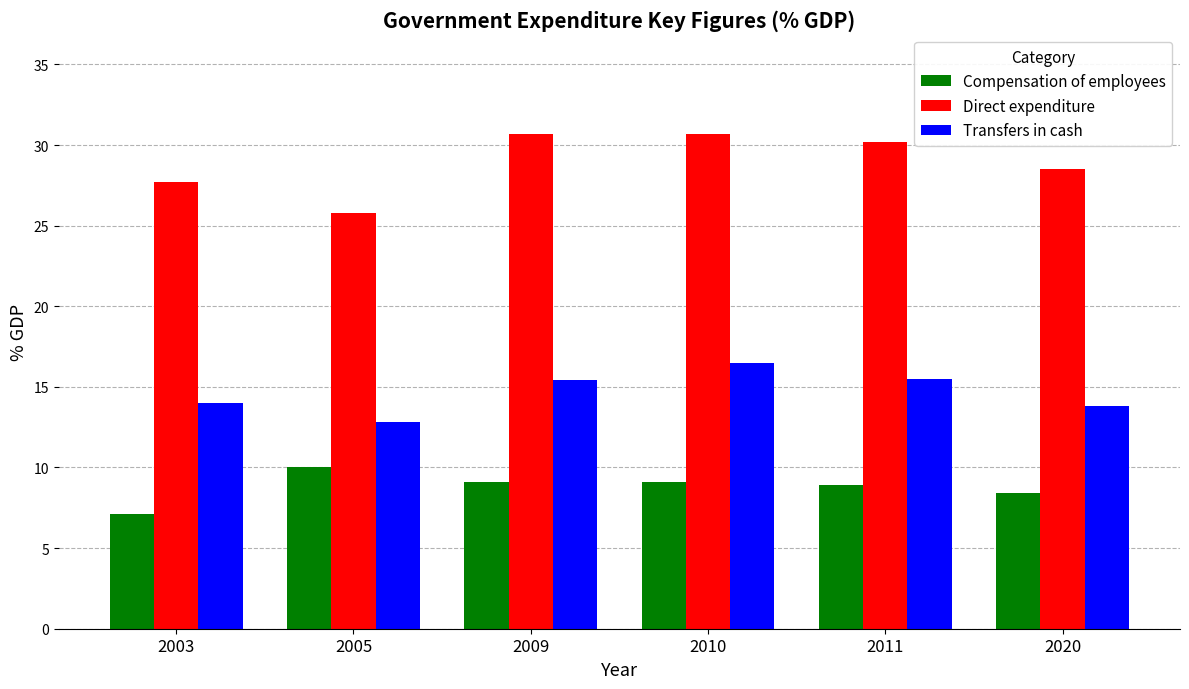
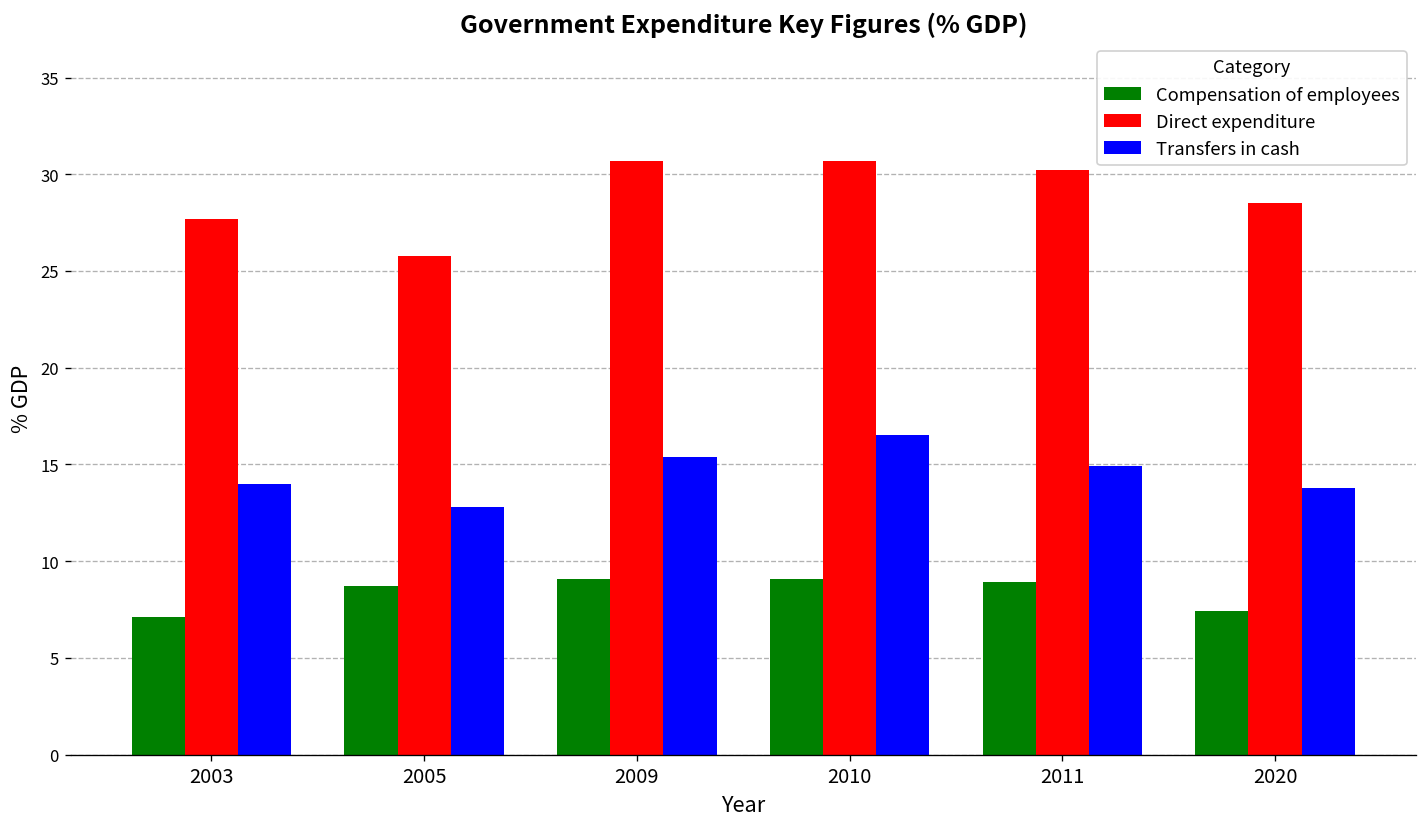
Compensation of employees, 2005: 10.0 -> 8.7
Transfers in cash, 2011: 15.5 -> 14.9
Compensation of employees, 2020: 8.4 -> 7.4
